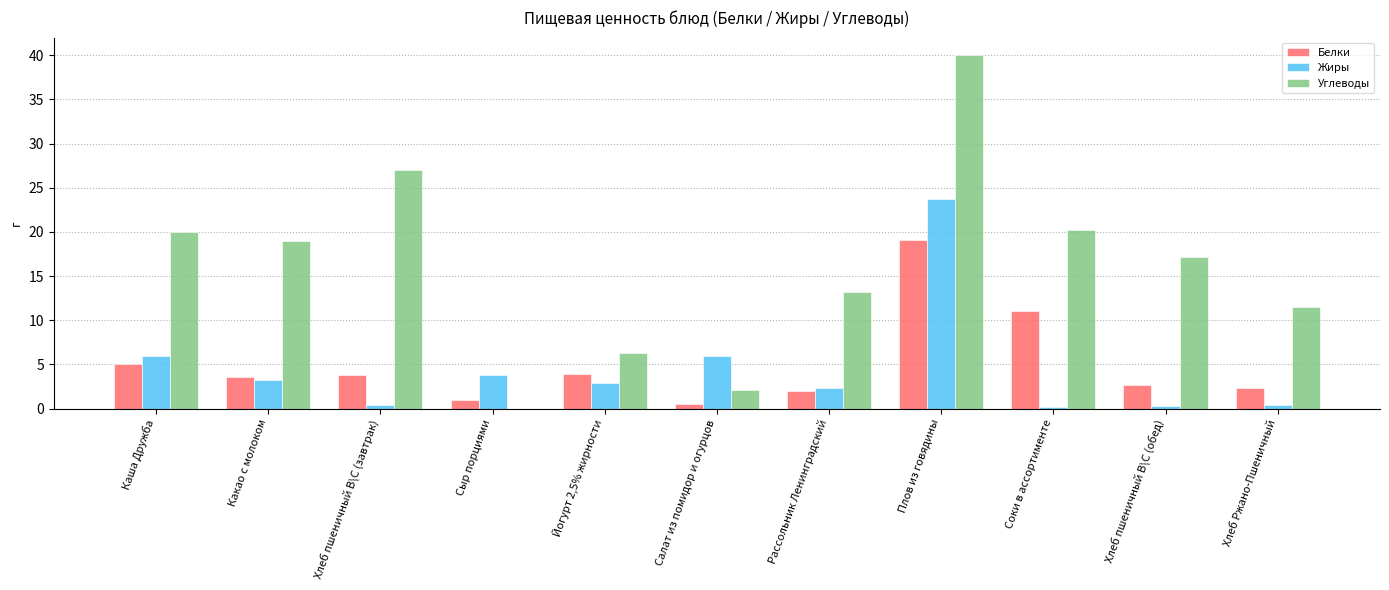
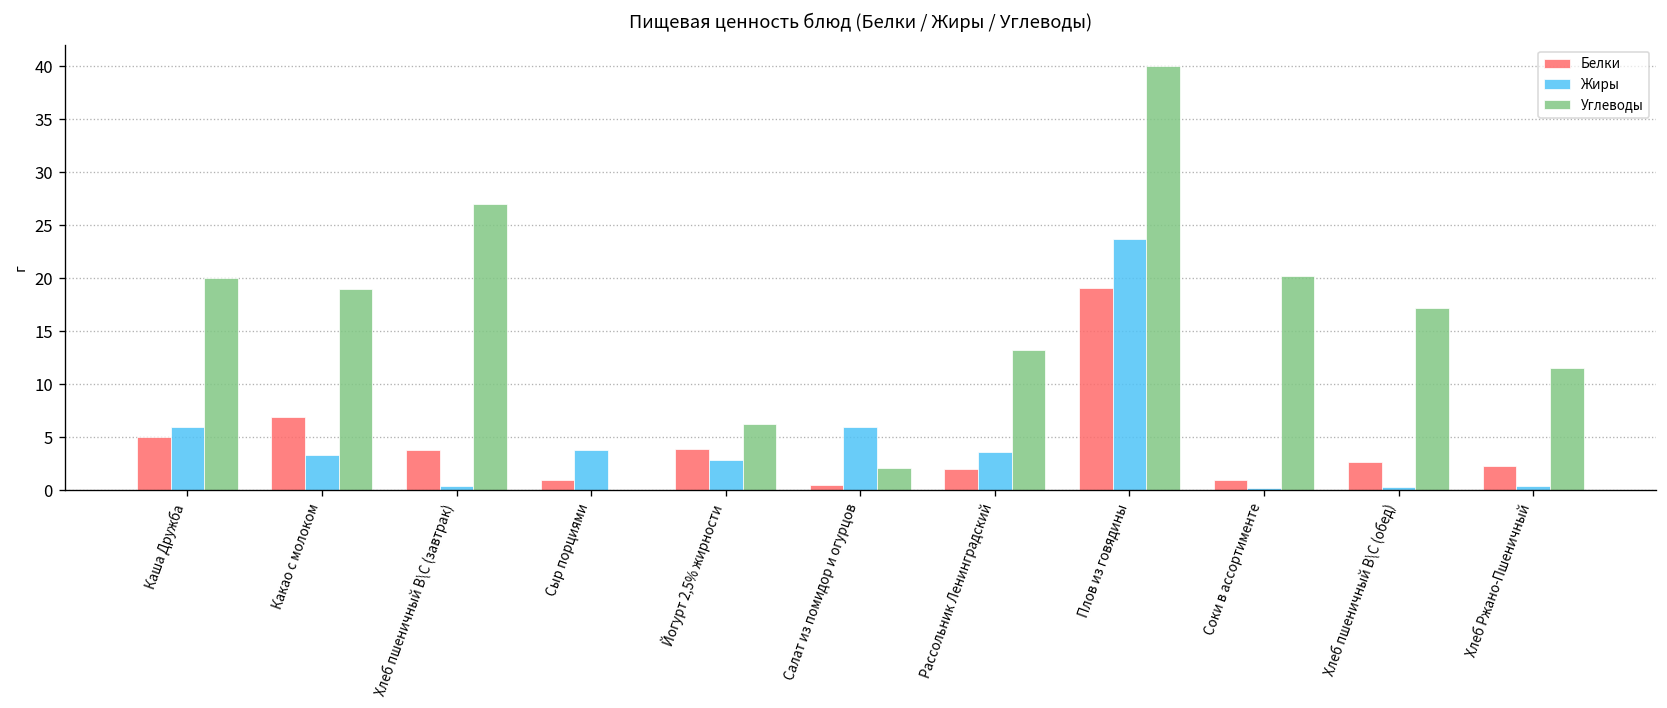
Белки, Какао с молоком: 4 -> 7
Жиры, Рассольник Ленинградский: 2 -> 4
Белки, Соки в ассортименте: 11 -> 1
